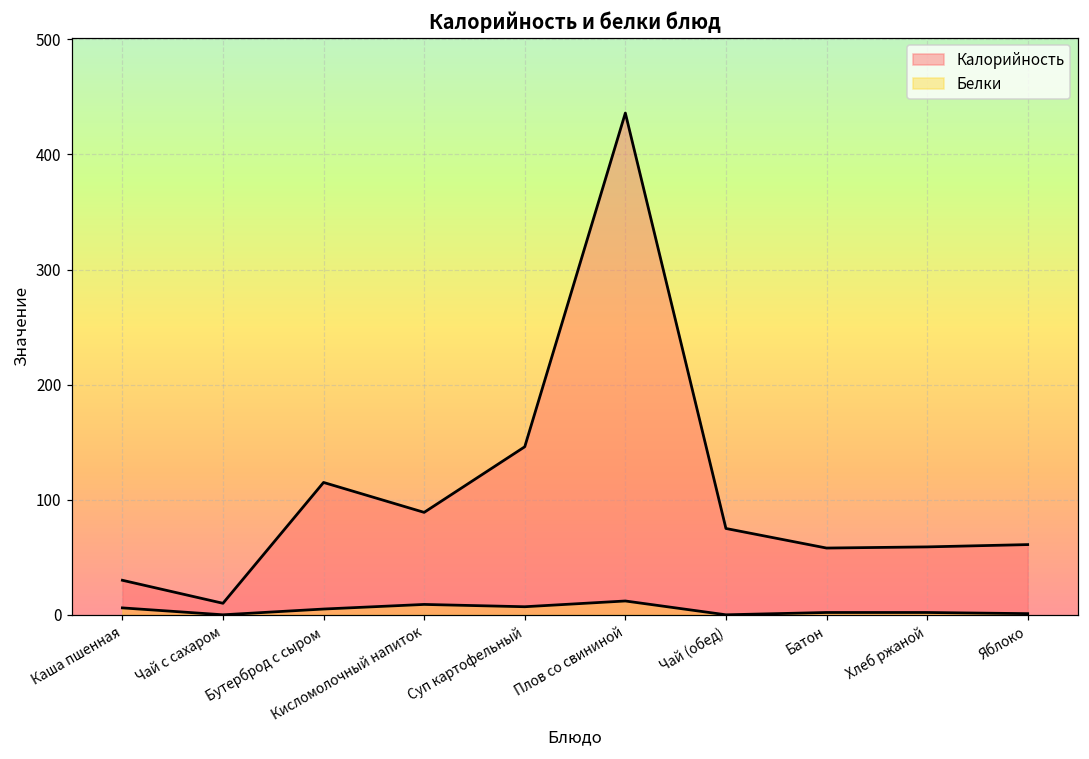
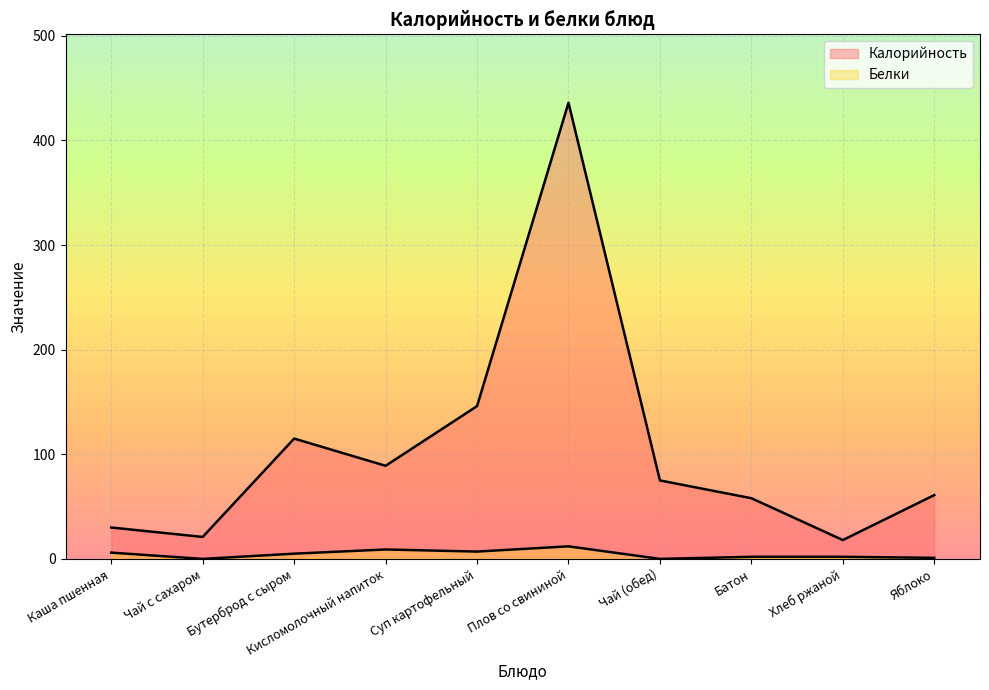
Калорийность, Чай с сахаром: 10 -> 21
Калорийность, Хлеб ржаной: 59 -> 18
